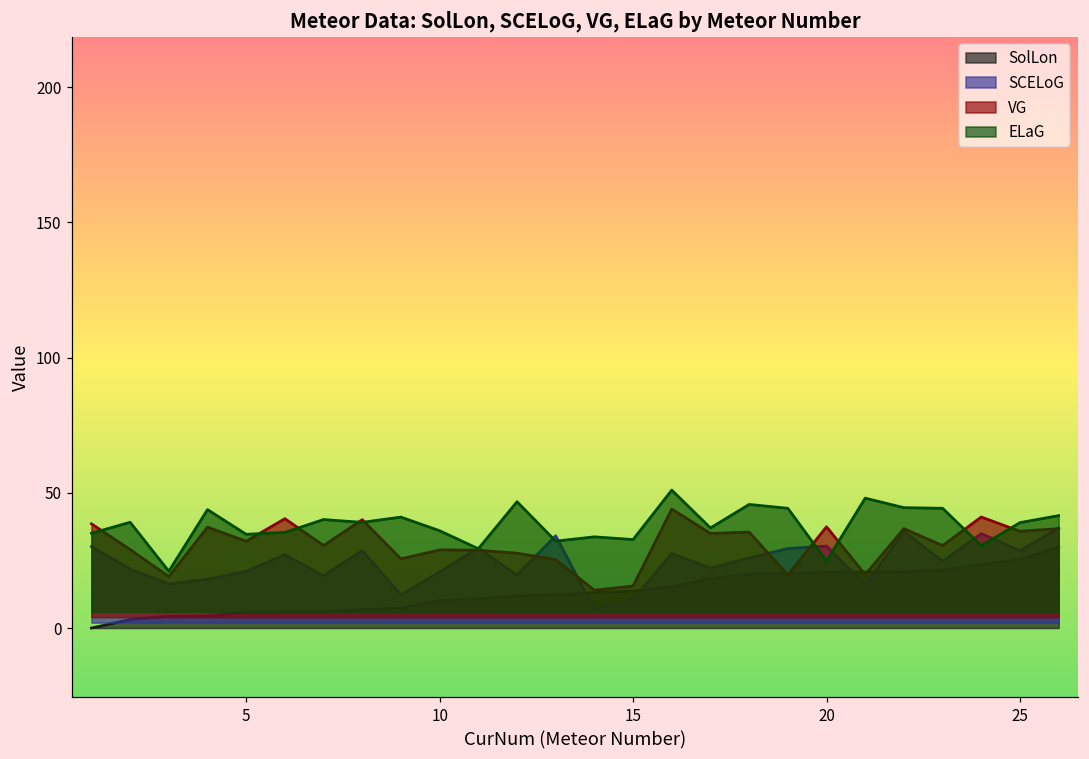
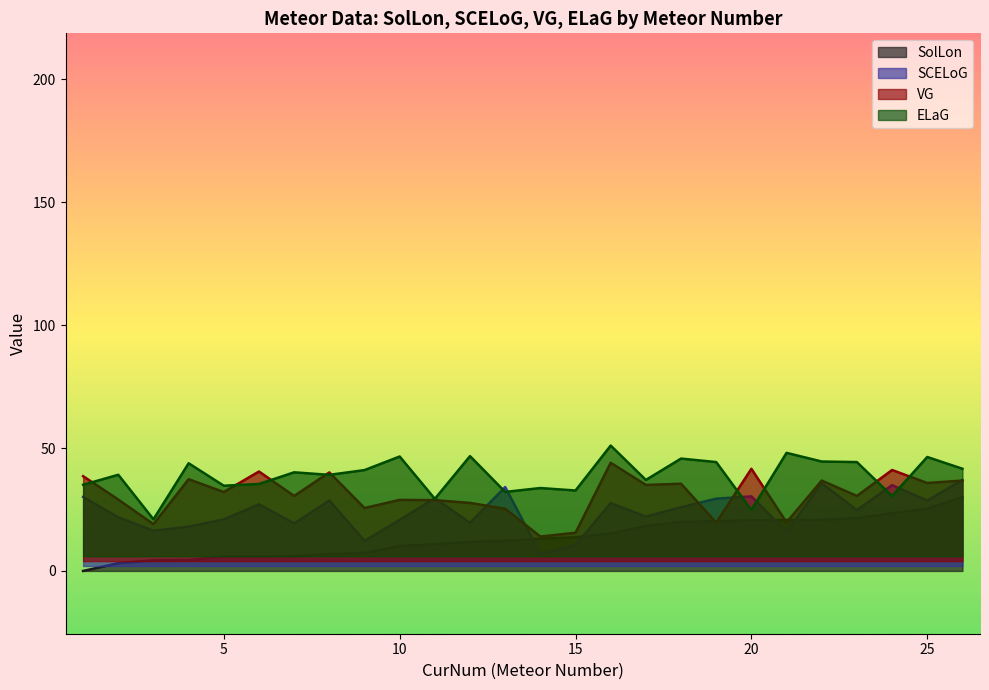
ELaG, 10: 36 -> 47
VG, 20: 37 -> 42
ELaG, 25: 39 -> 46
